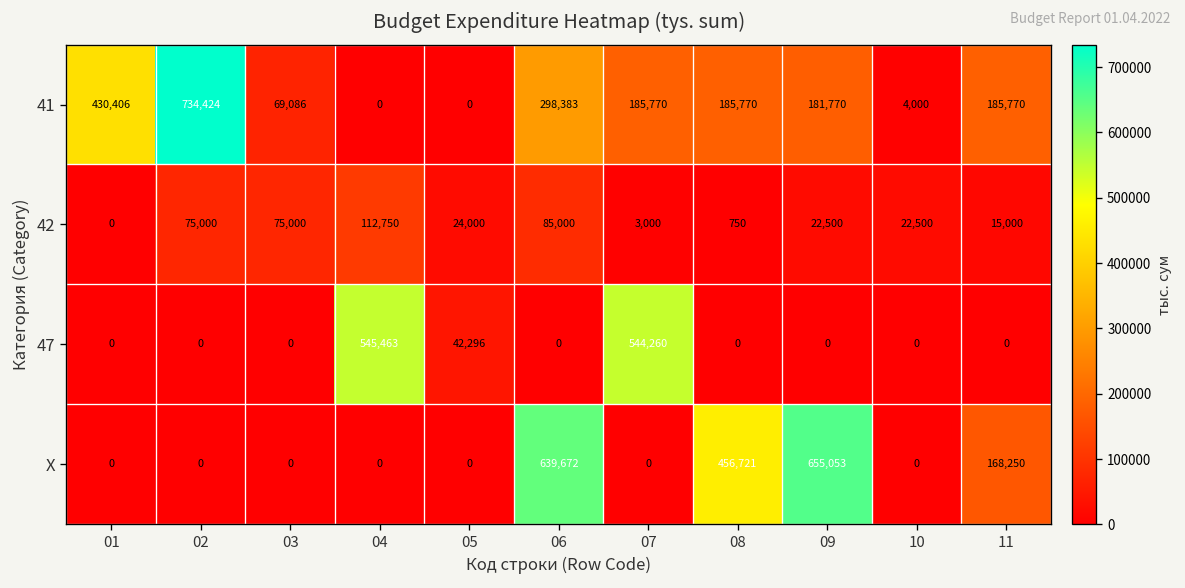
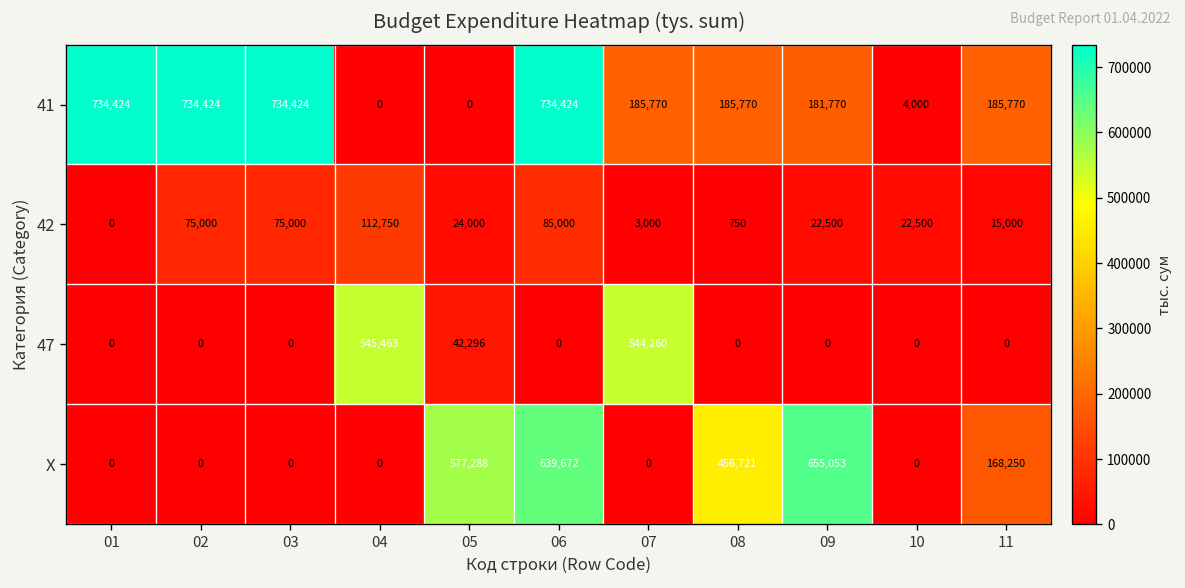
41, 01: 430,406 -> 734,424
41, 03: 69,086 -> 734,424
41, 06: 298,383 -> 734,424
X, 05: 0 -> 577,288
